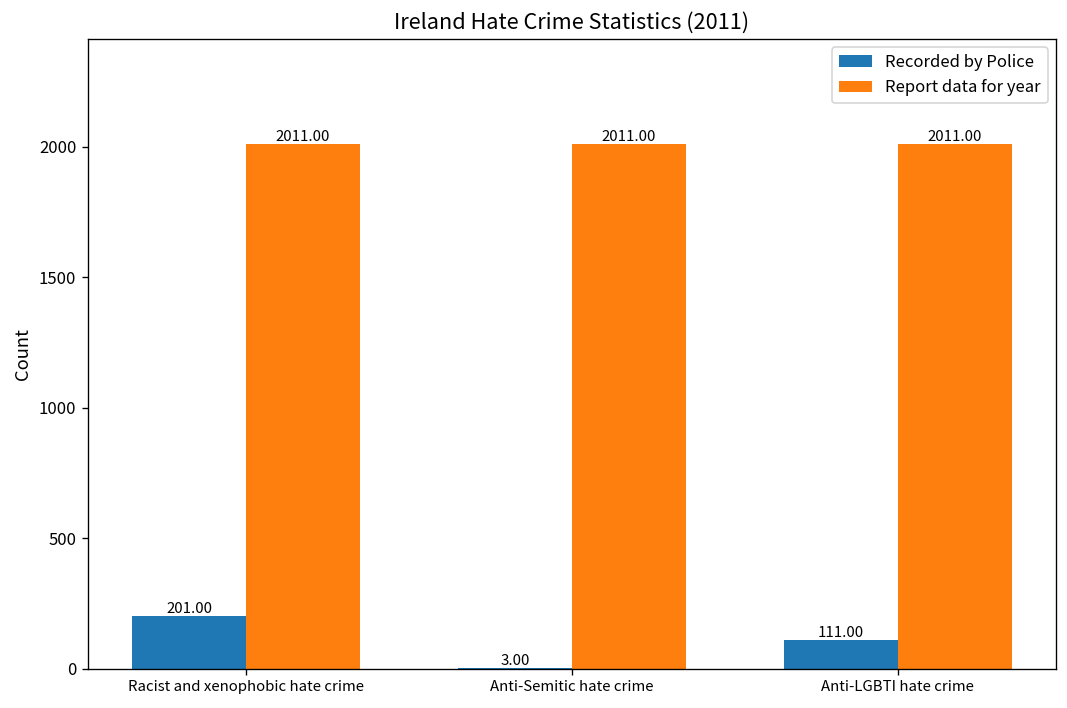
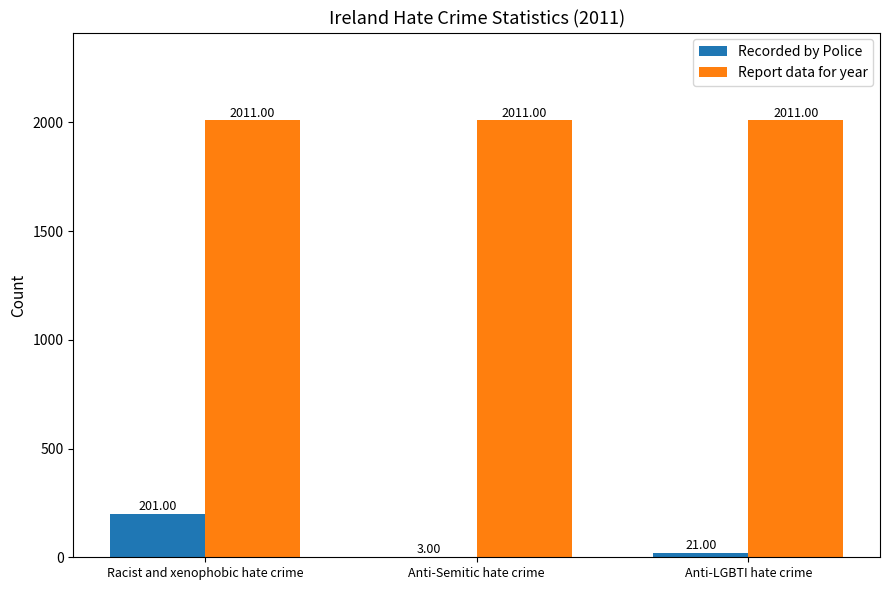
Recorded by Police, Anti-LGBTI hate crime: 111.00 -> 21.00
